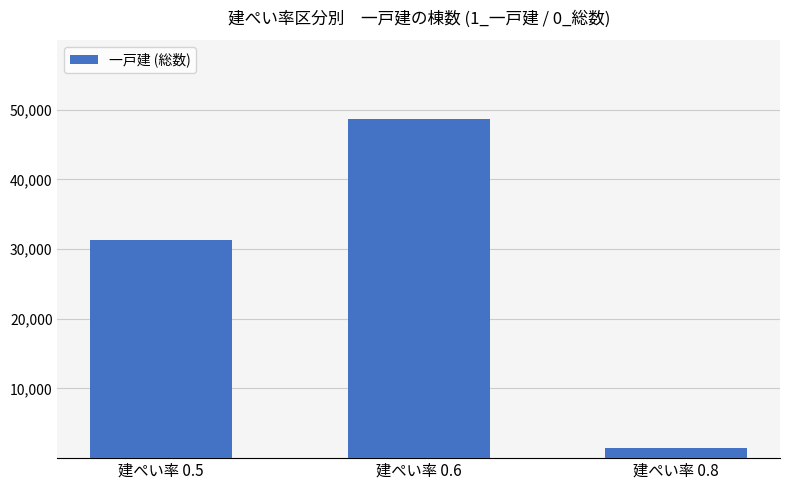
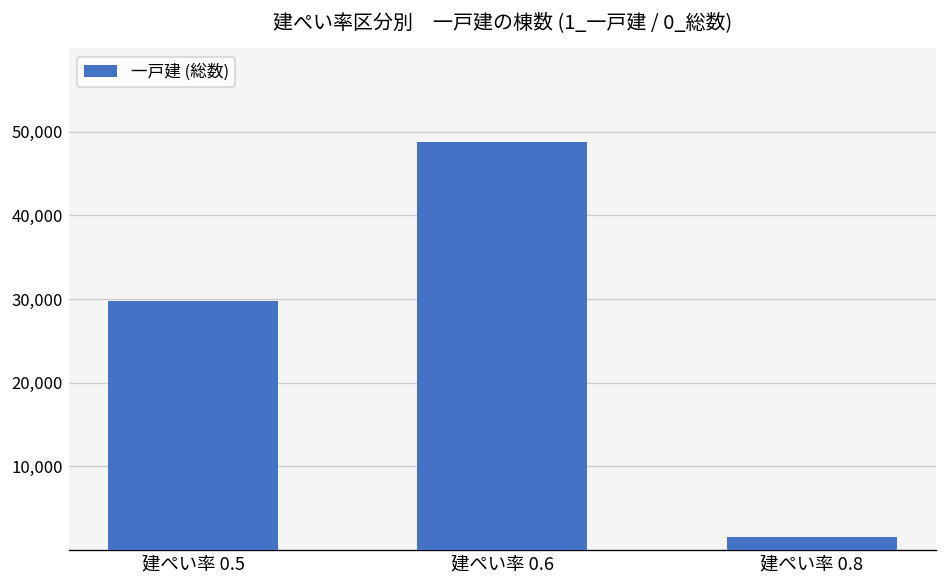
建ぺい率 0.5: 31,000 -> 30,000
